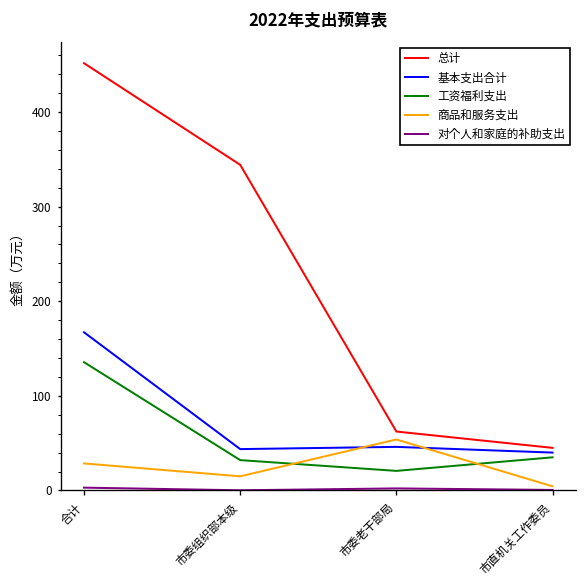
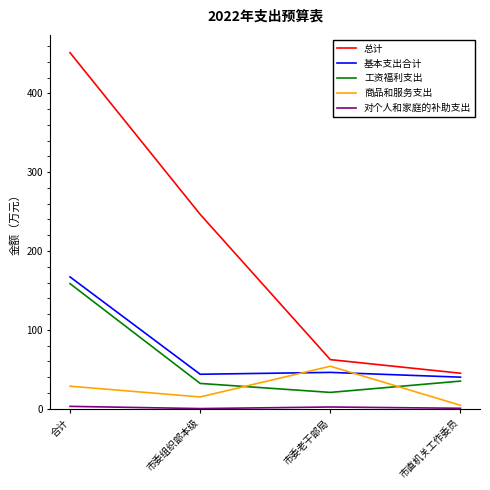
工资福利支出, 合计: 140 -> 160
总计, 市委组织部本级: 340 -> 250
